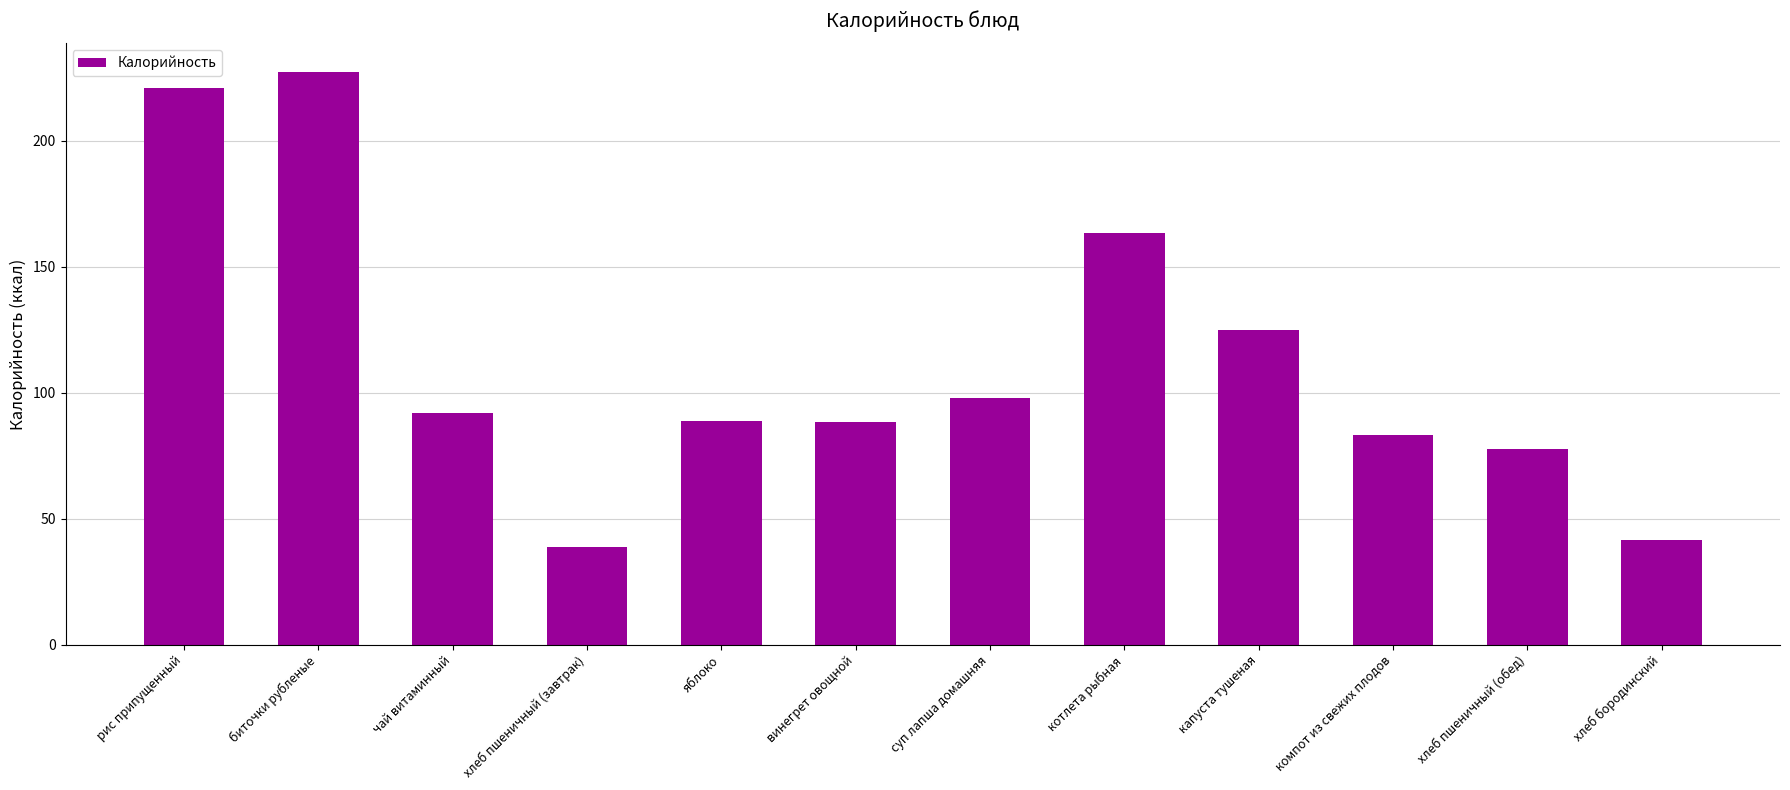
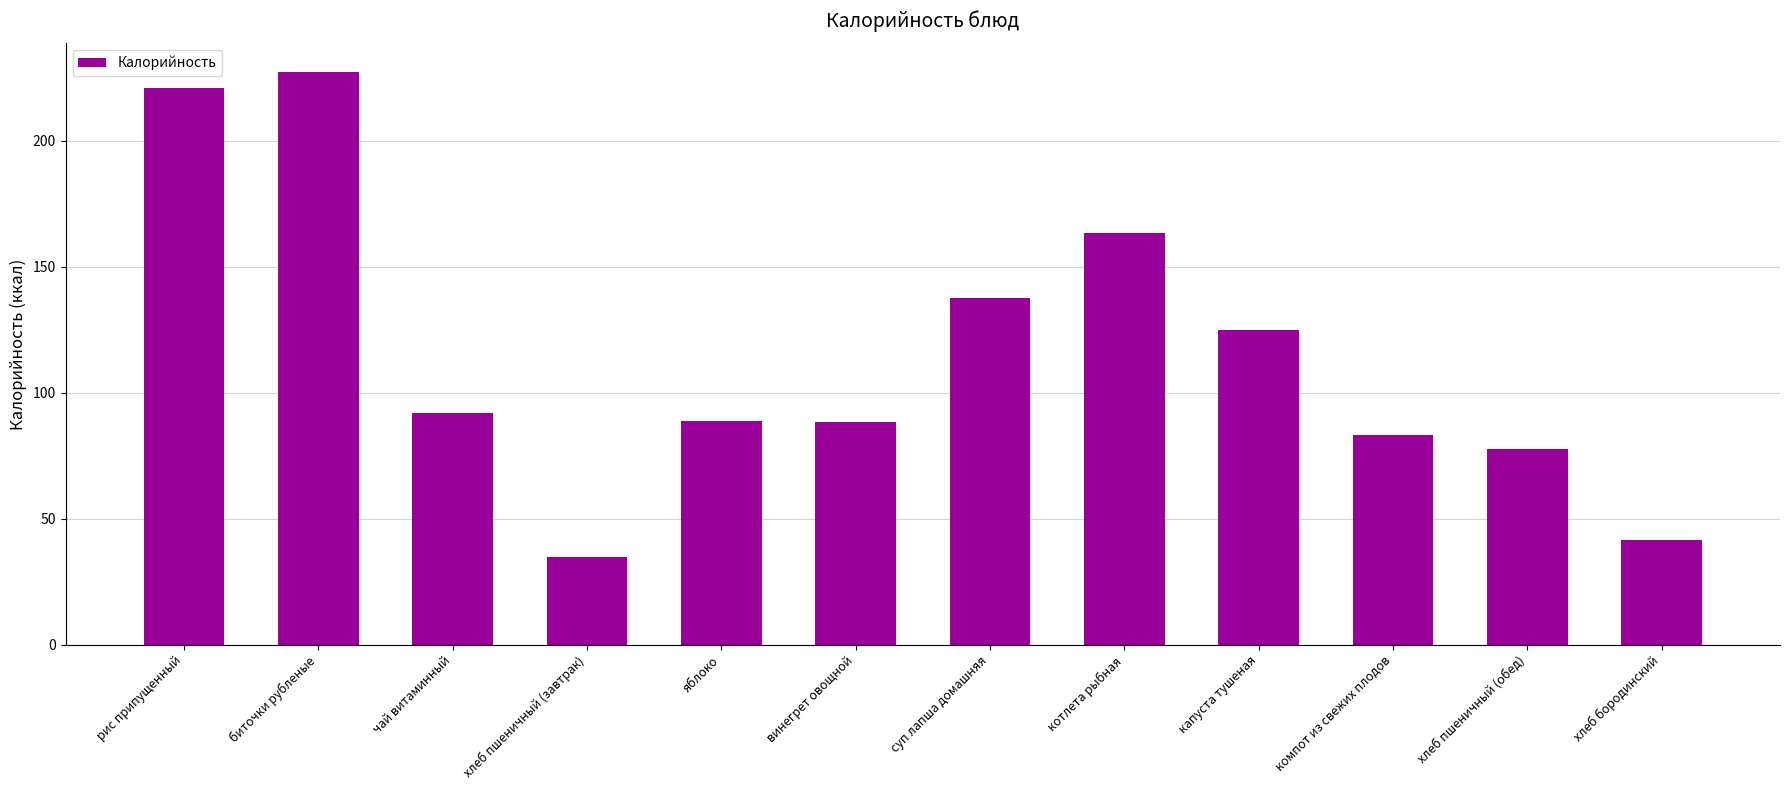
хлеб пшеничный (завтрак): 39 -> 35
суп лапша домашняя: 98 -> 137
